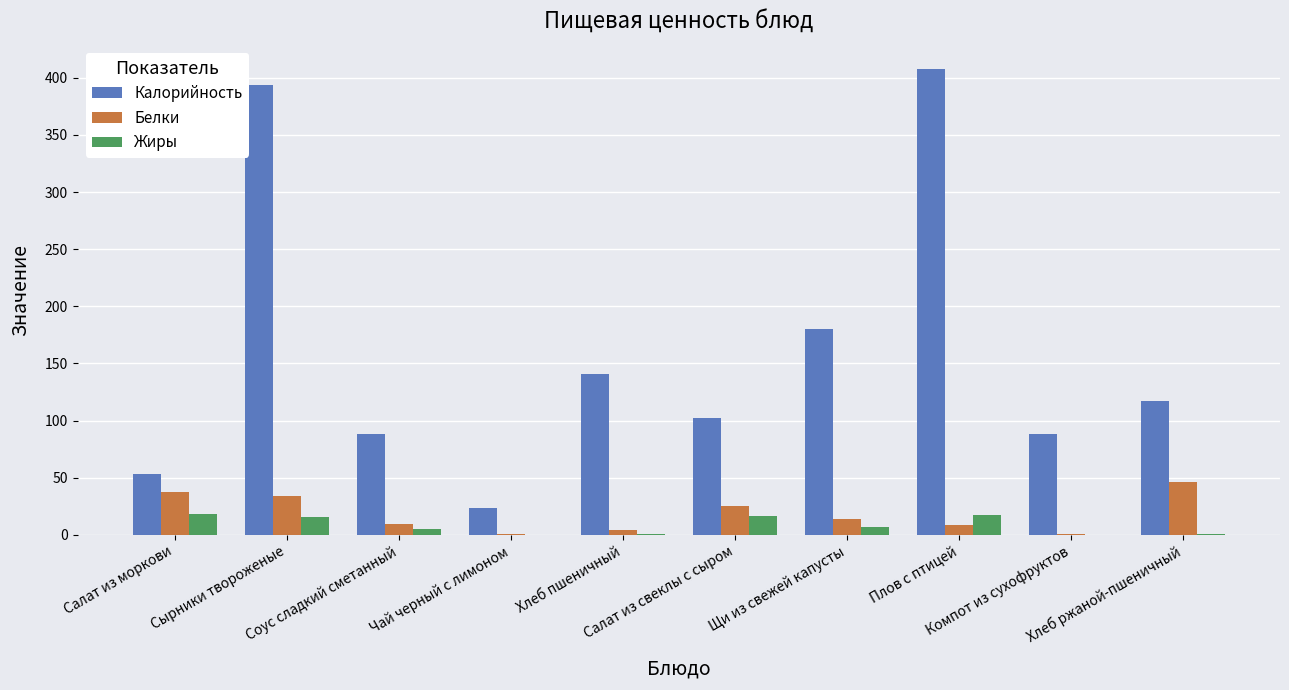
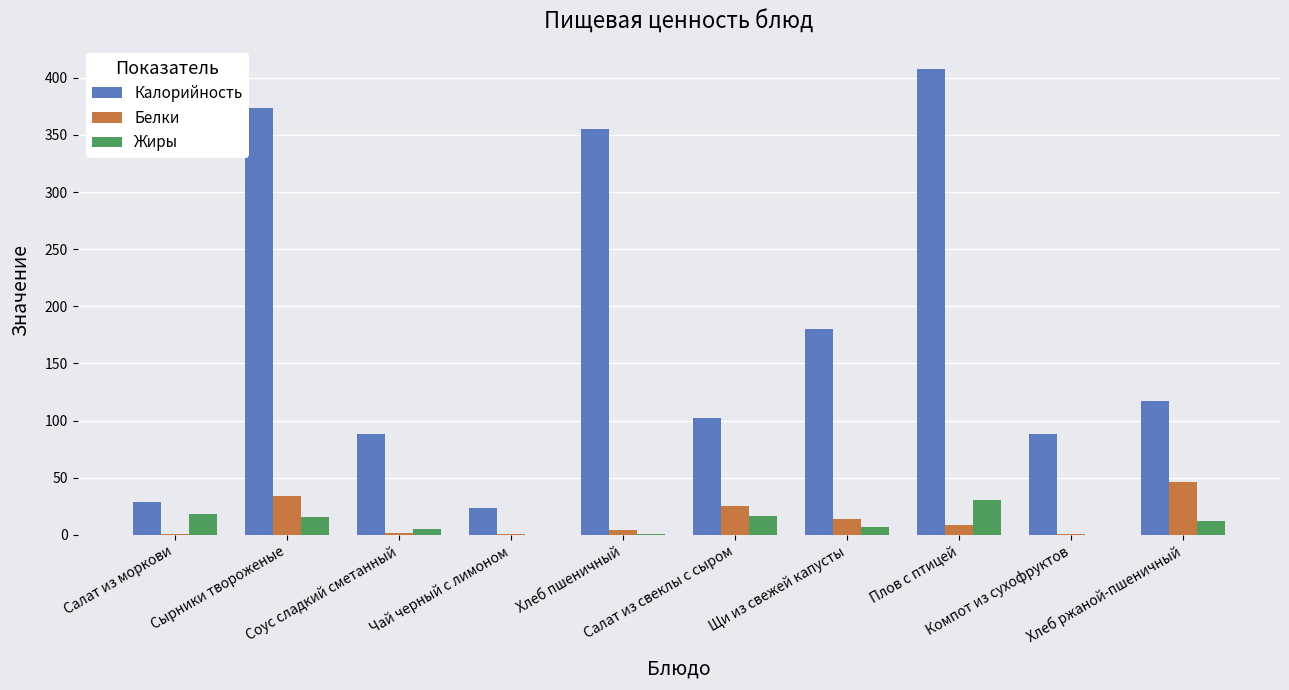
Калорийность, Салат из моркови: 53 -> 29
Белки, Салат из моркови: 38 -> 1
Калорийность, Сырники твороженые: 393 -> 374
Белки, Соус сладкий сметанный: 9 -> 2
Калорийность, Хлеб пшеничный: 141 -> 355
Жиры, Плов с птицей: 17 -> 30
Жиры, Хлеб ржаной-пшеничный: 1 -> 12
